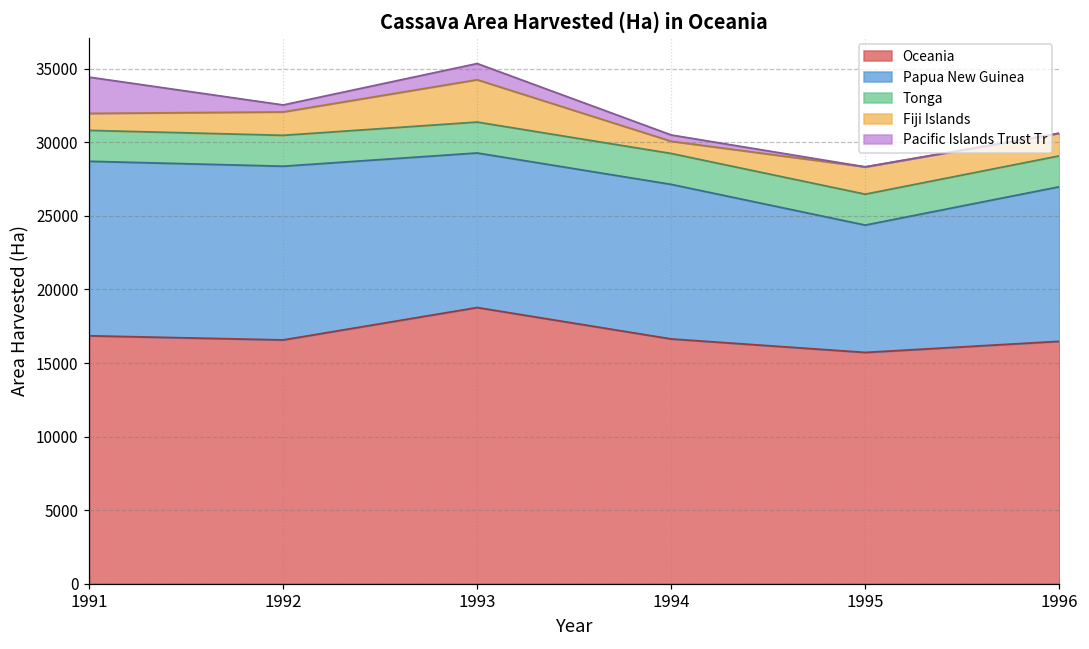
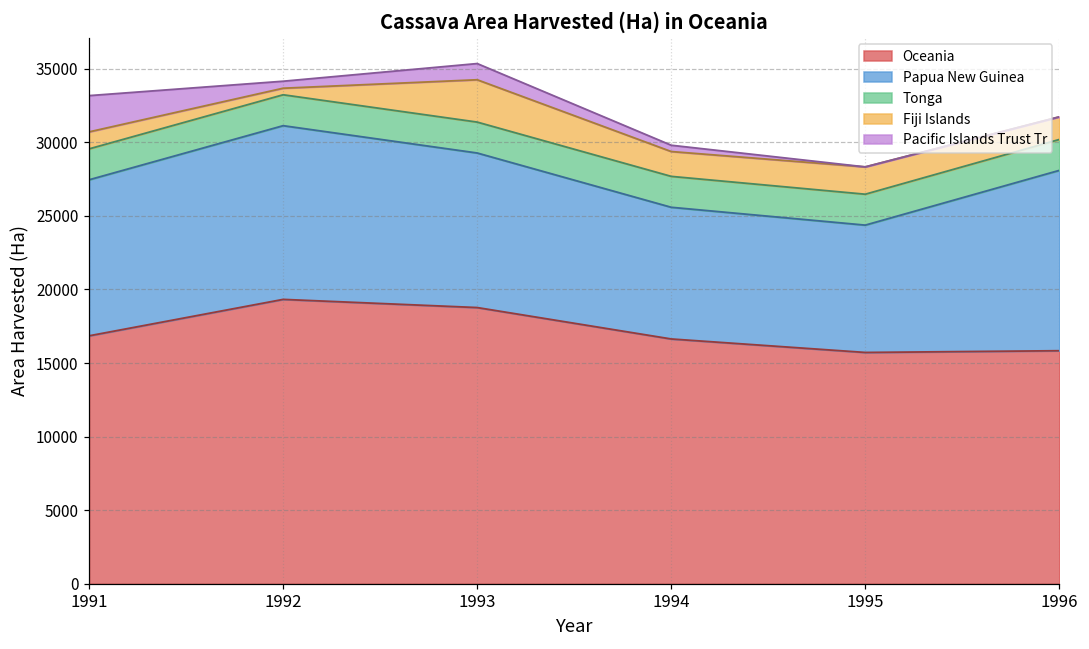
Papua New Guinea, 1991: 11900 -> 10600
Oceania, 1992: 16600 -> 19300
Fiji Islands, 1992: 1600 -> 400
Papua New Guinea, 1994: 10500 -> 8900
Fiji Islands, 1994: 800 -> 1700
Oceania, 1996: 16500 -> 15800
Papua New Guinea, 1996: 10500 -> 12300
